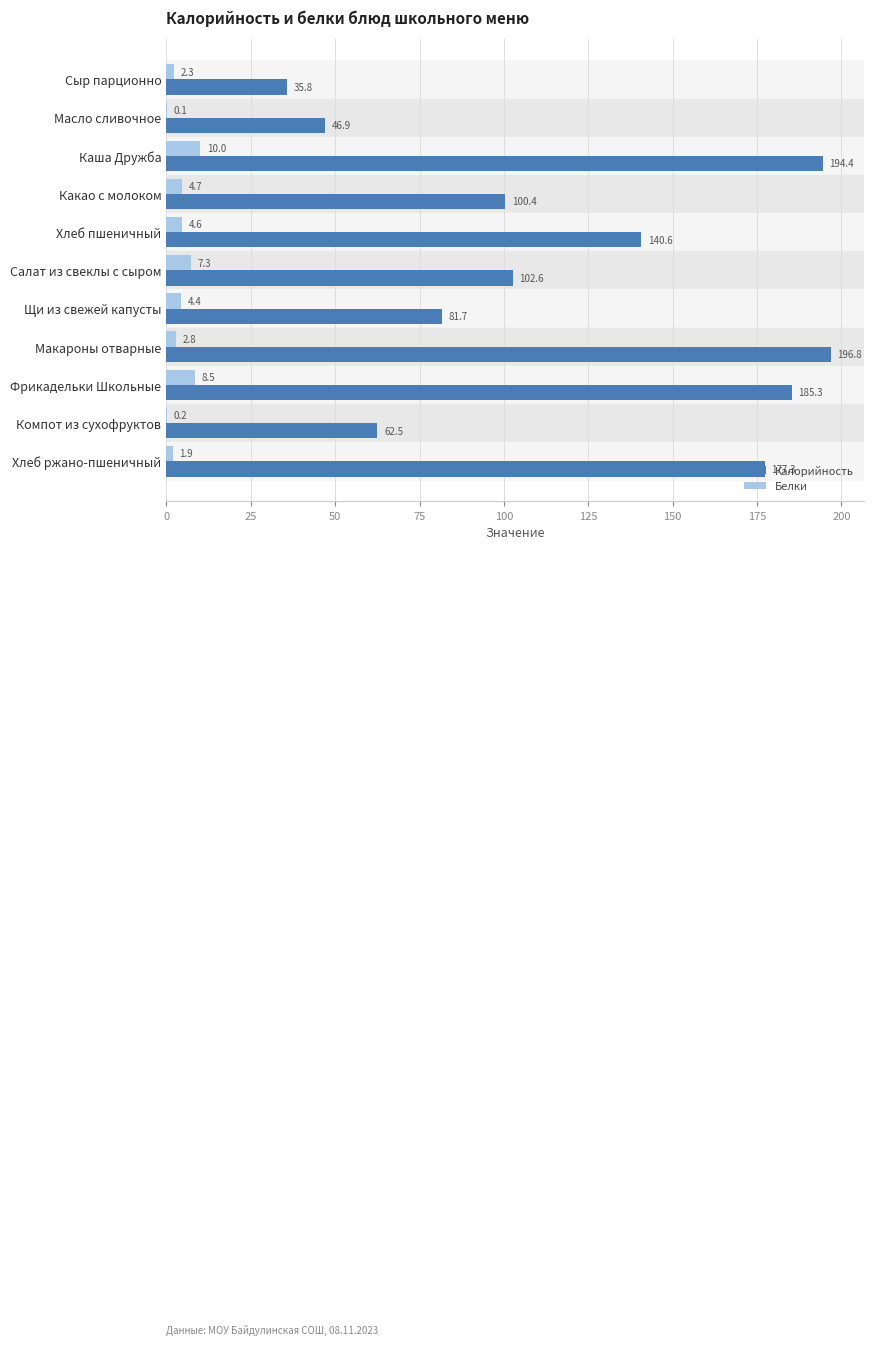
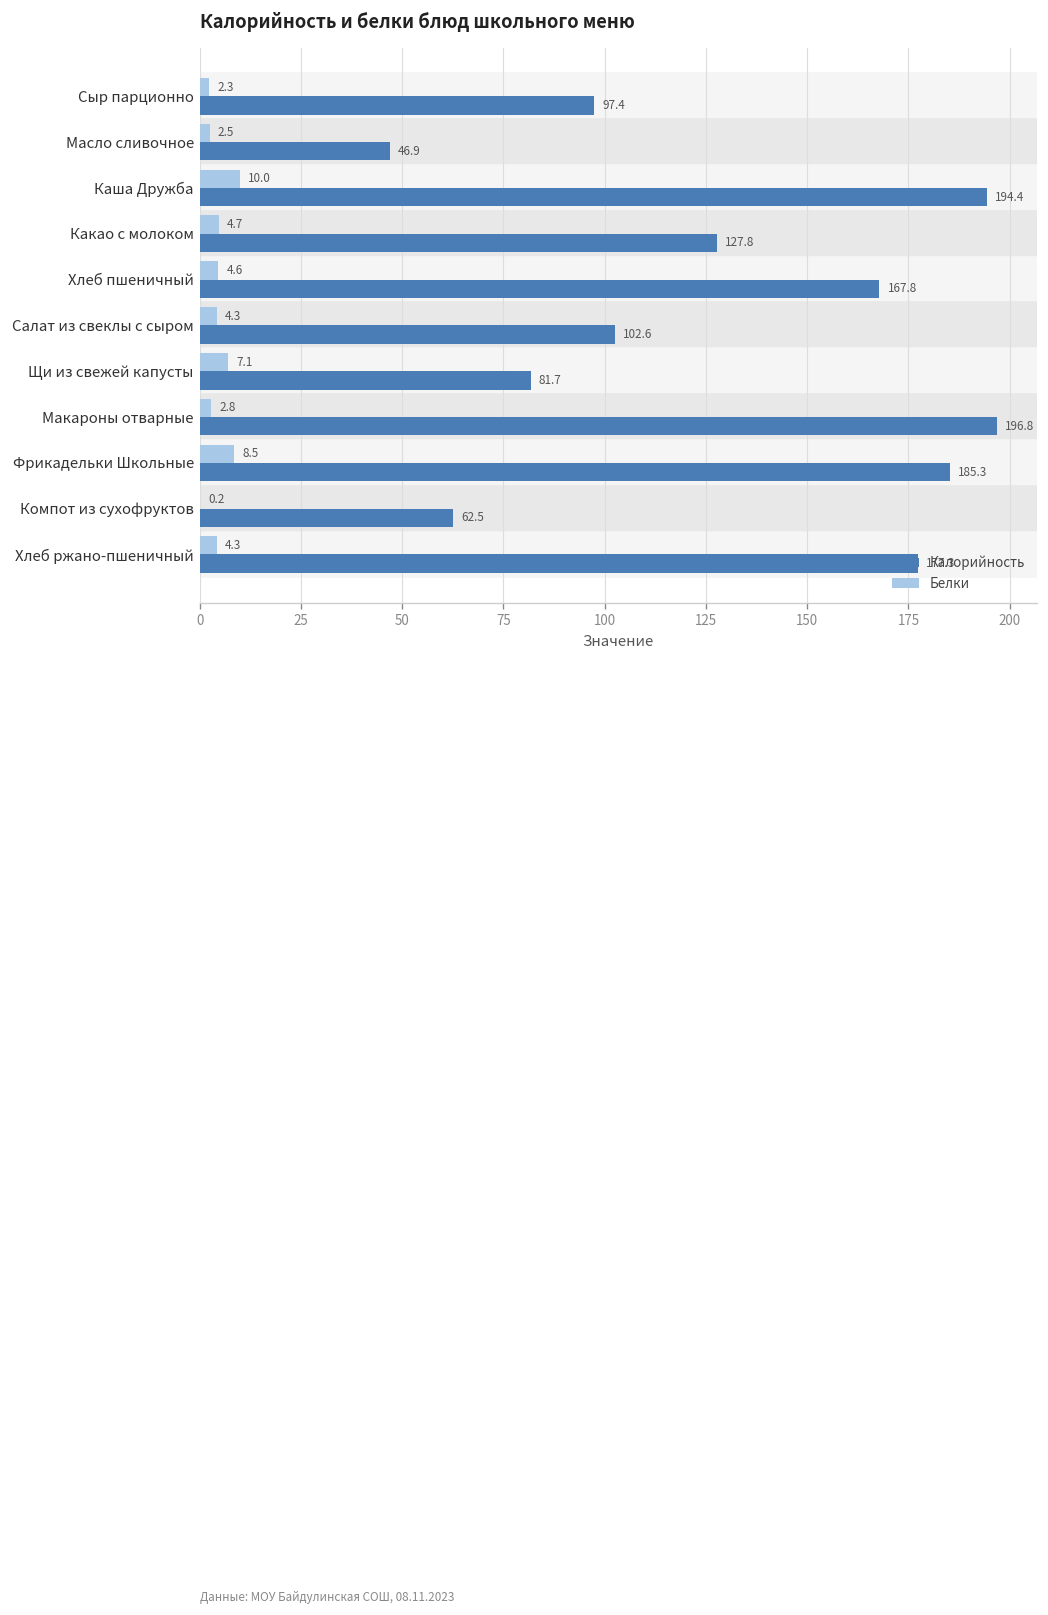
Калорийность, Сыр парционно: 35.8 -> 97.4
Белки, Масло сливочное: 0.1 -> 2.5
Калорийность, Какао с молоком: 100.4 -> 127.8
Калорийность, Хлеб пшеничный: 140.6 -> 167.8
Белки, Салат из свеклы с сыром: 7.3 -> 4.3
Белки, Щи из свежей капусты: 4.4 -> 7.1
Белки, Хлеб ржано-пшеничный: 1.9 -> 4.3
